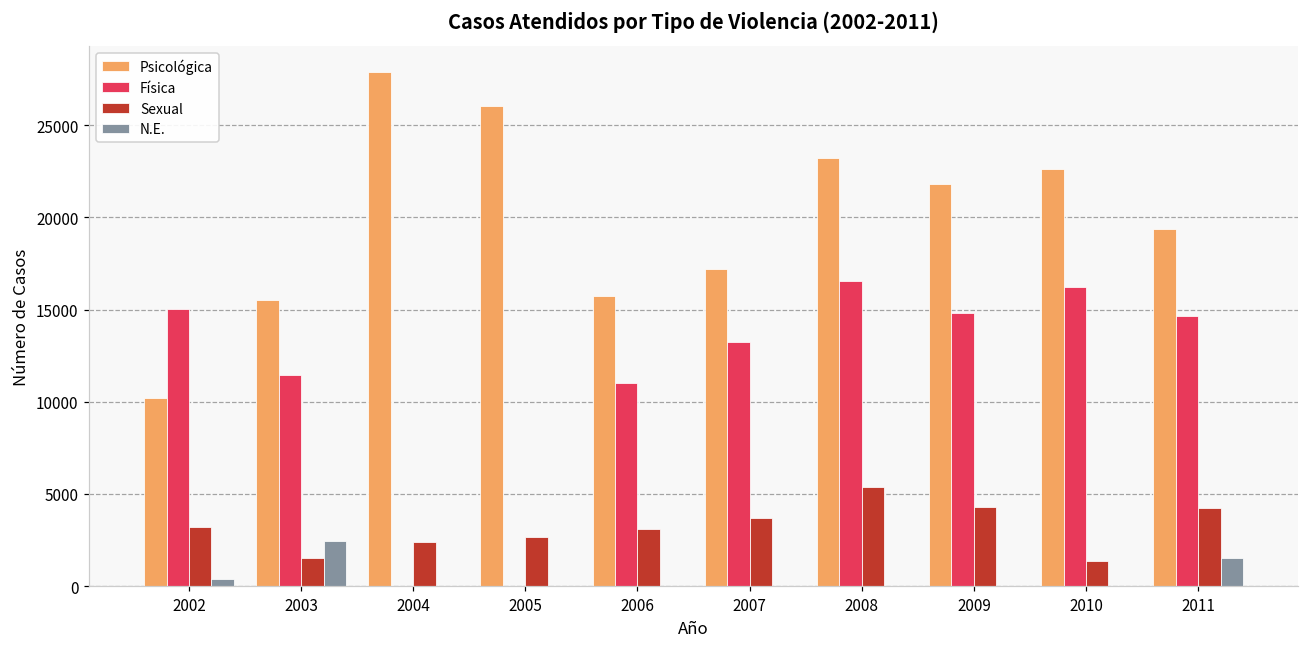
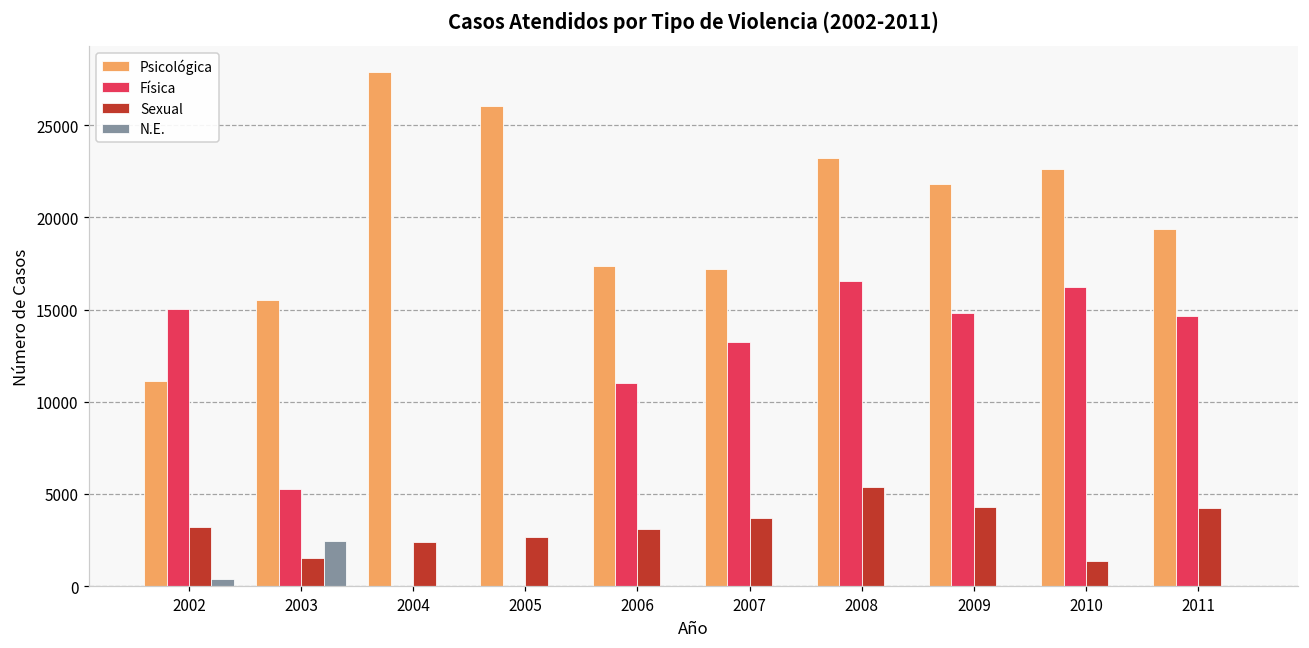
Psicológica, 2002: 10200 -> 11100
Física, 2003: 11500 -> 5300
Psicológica, 2006: 15700 -> 17400
N.E., 2011: 1500 -> 0
